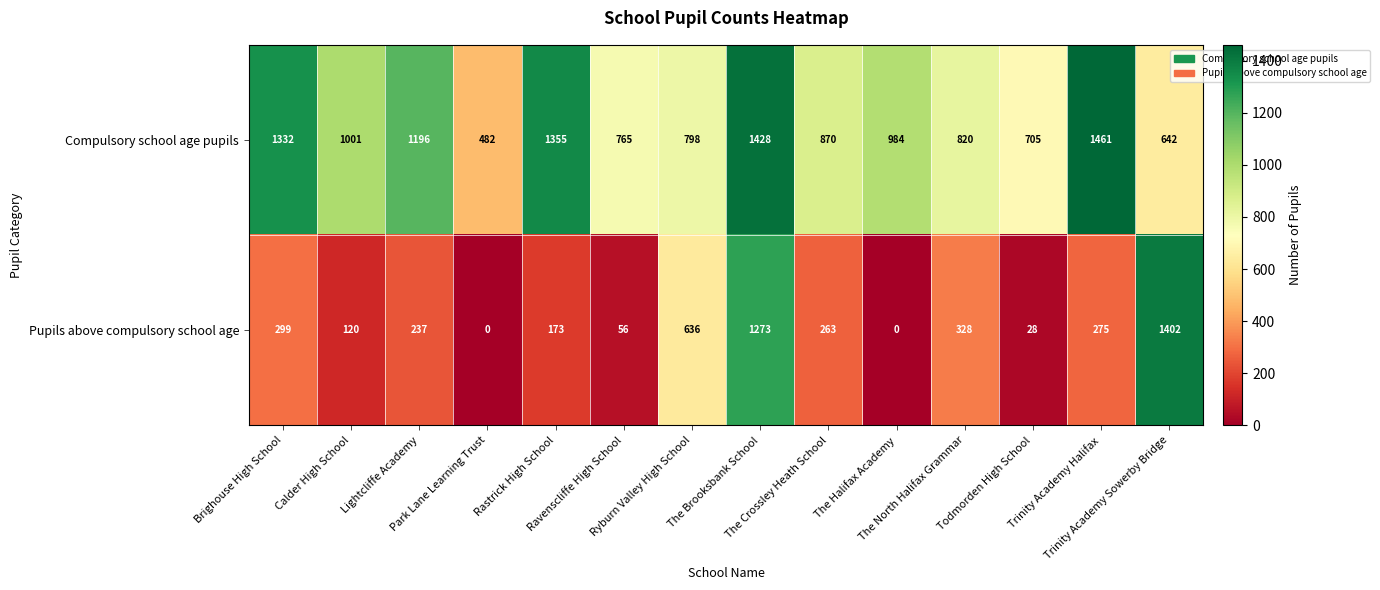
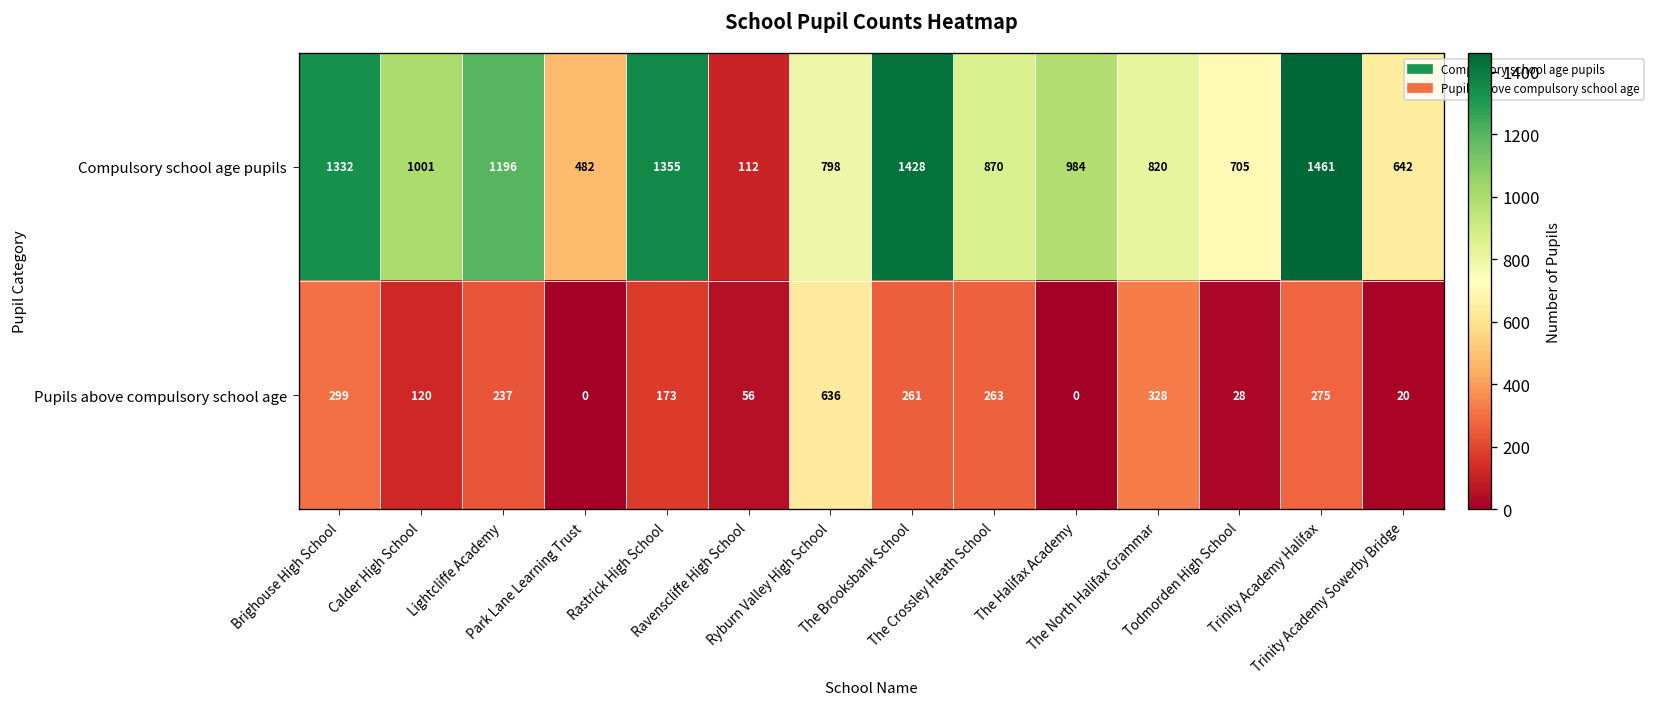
Compulsory school age pupils, Ravenscliffe High School: 765 -> 112
Pupils above compulsory school age, The Brooksbank School: 1273 -> 261
Pupils above compulsory school age, Trinity Academy Sowerby Bridge: 1402 -> 20
